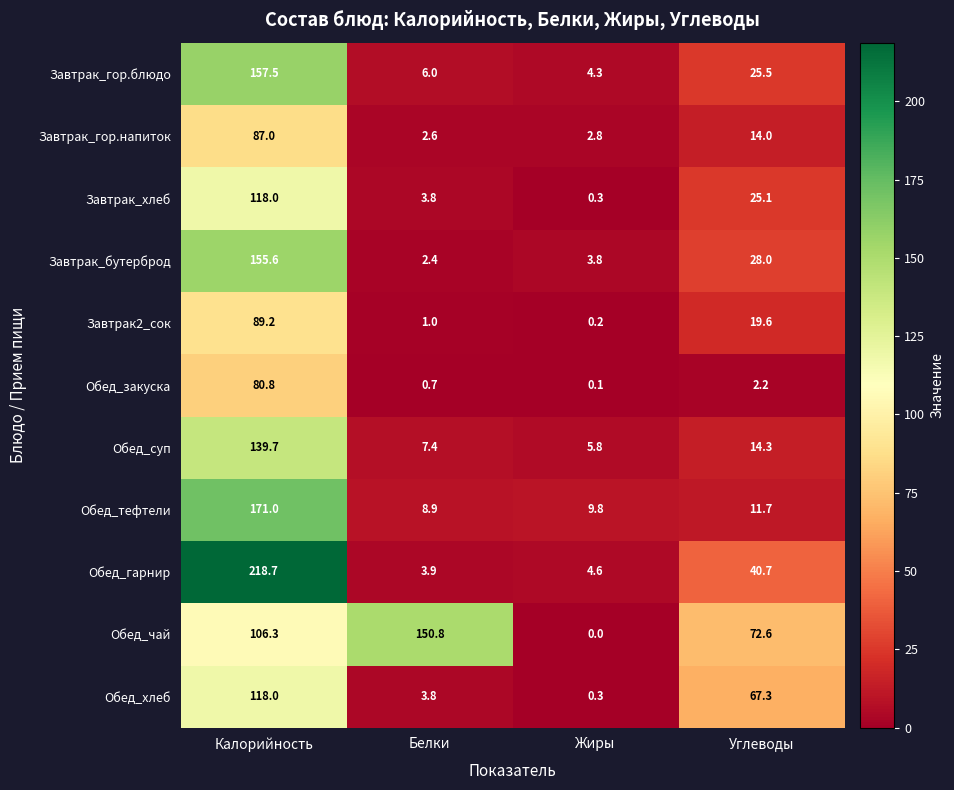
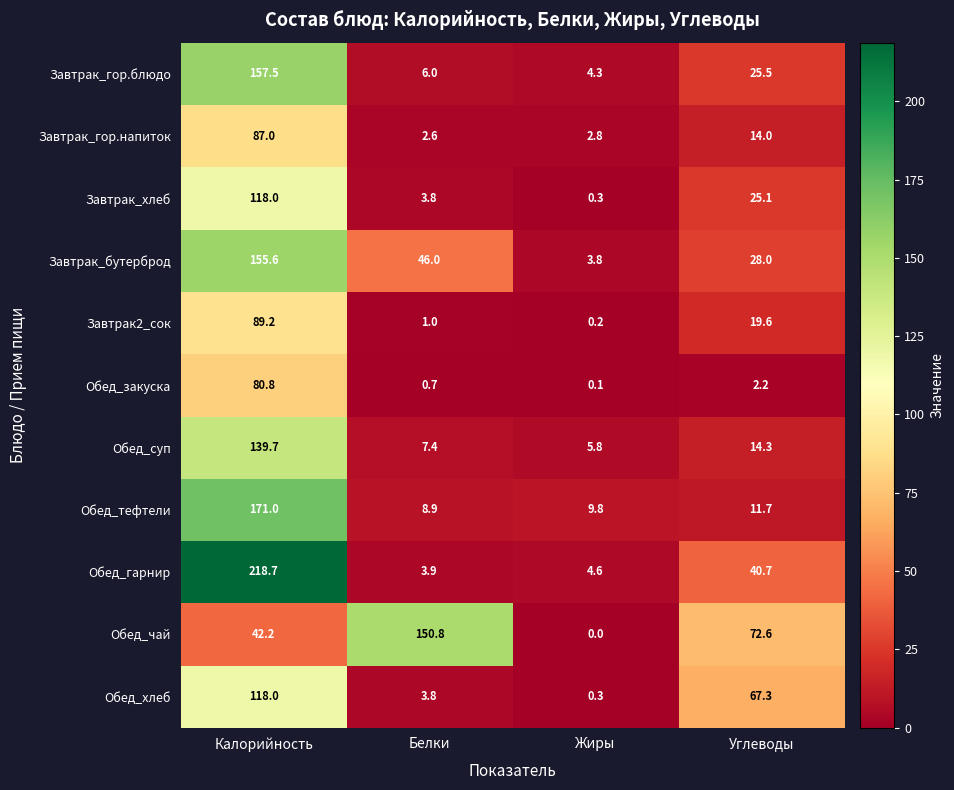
Завтрак_бутерброд, Белки: 2.4 -> 46.0
Обед_чай, Калорийность: 106.3 -> 42.2
